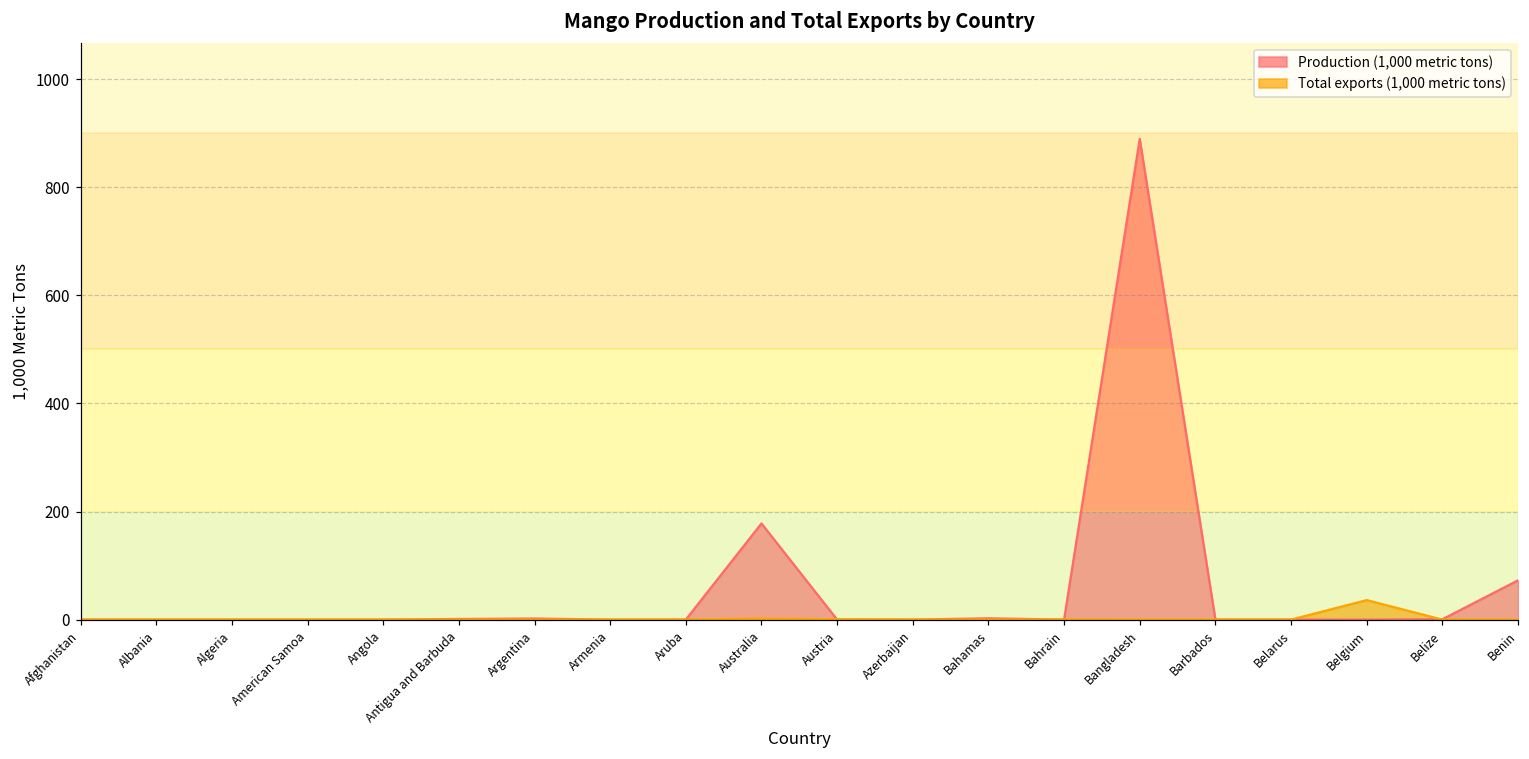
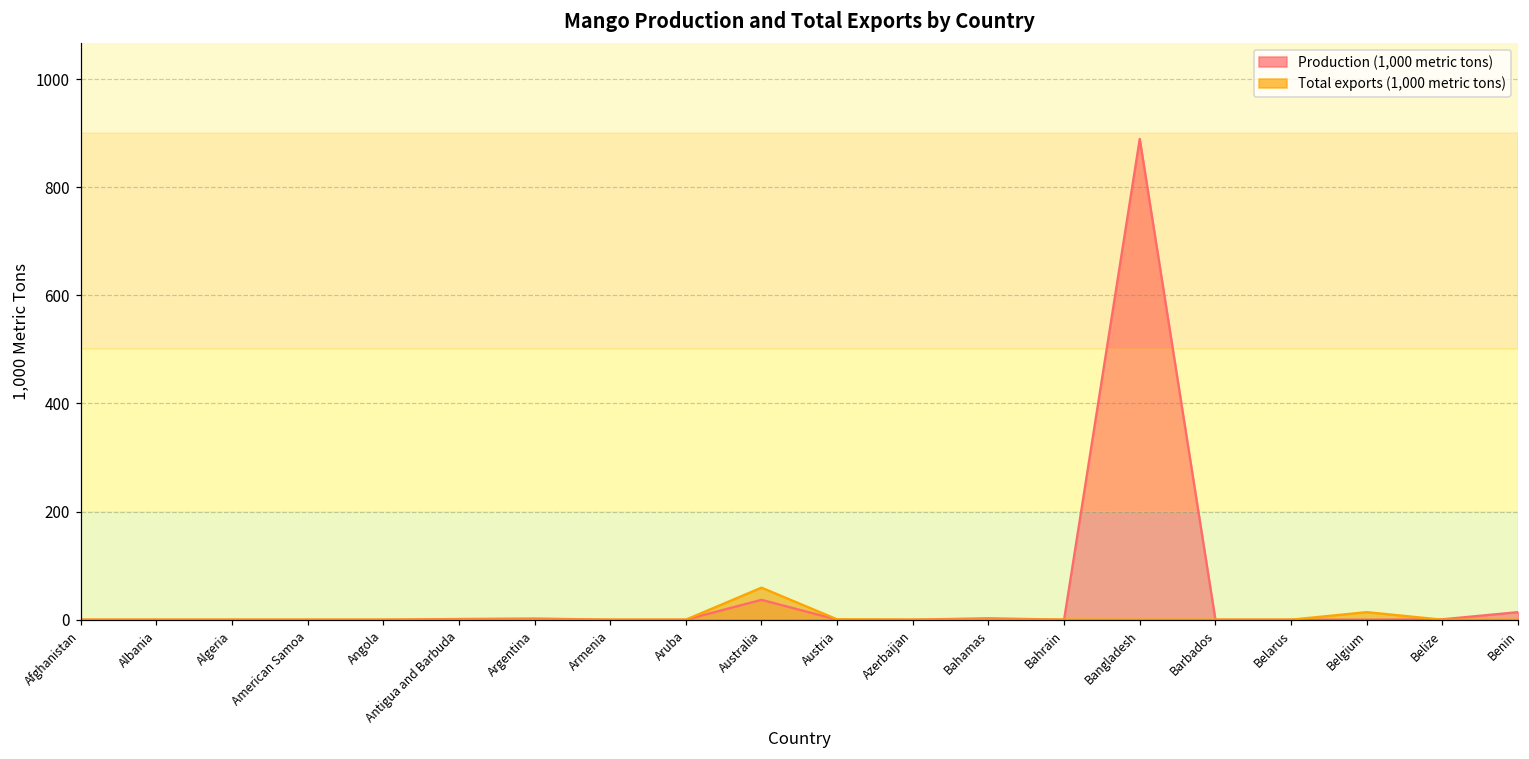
Production (1,000 metric tons), Australia: 180 -> 40
Total exports (1,000 metric tons), Australia: 0 -> 60
Total exports (1,000 metric tons), Belgium: 40 -> 10
Production (1,000 metric tons), Benin: 70 -> 10
